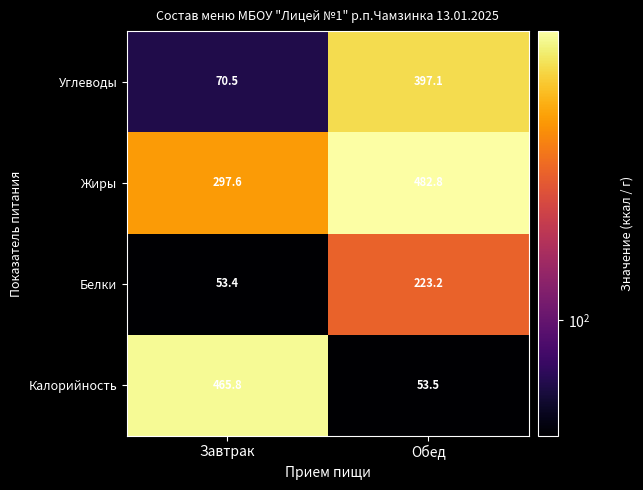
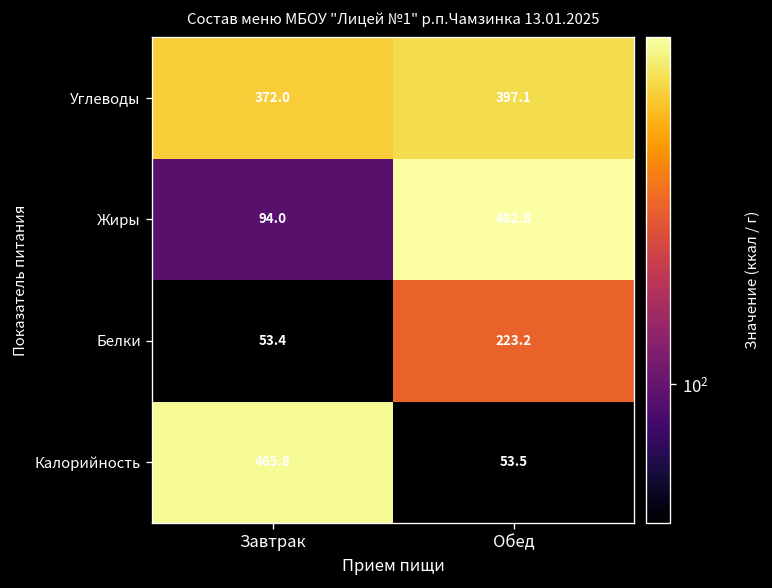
Углеводы, Завтрак: 70.5 -> 372.0
Жиры, Завтрак: 297.6 -> 94.0
